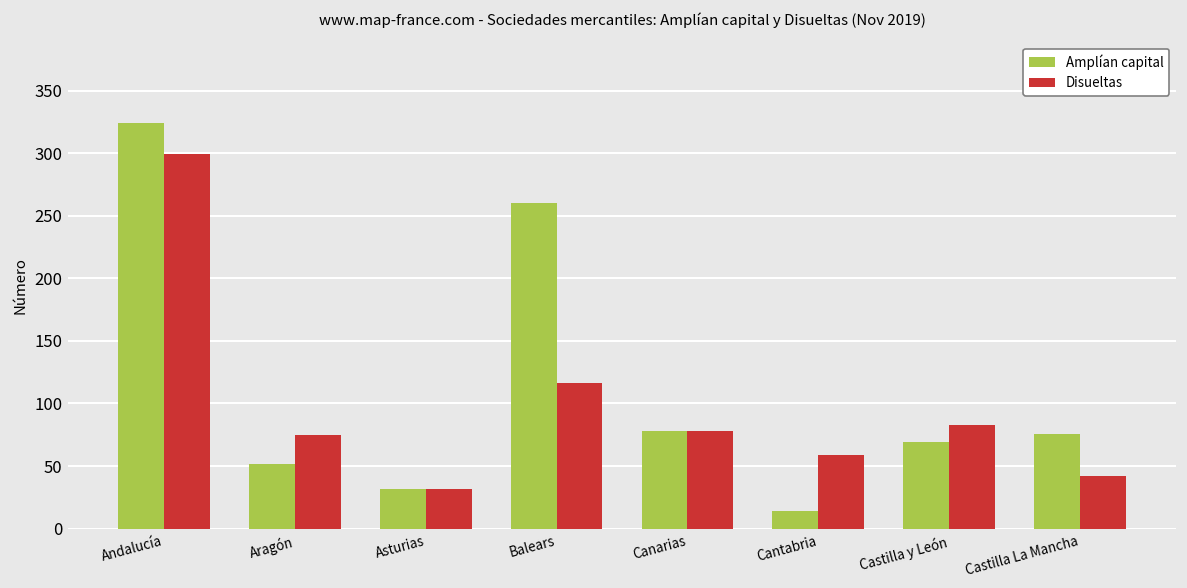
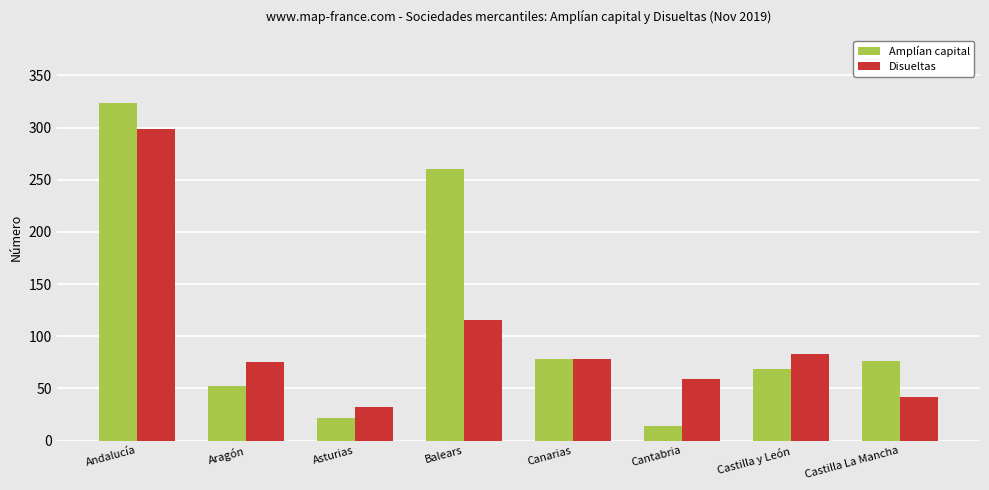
Amplían capital, Asturias: 32 -> 22
